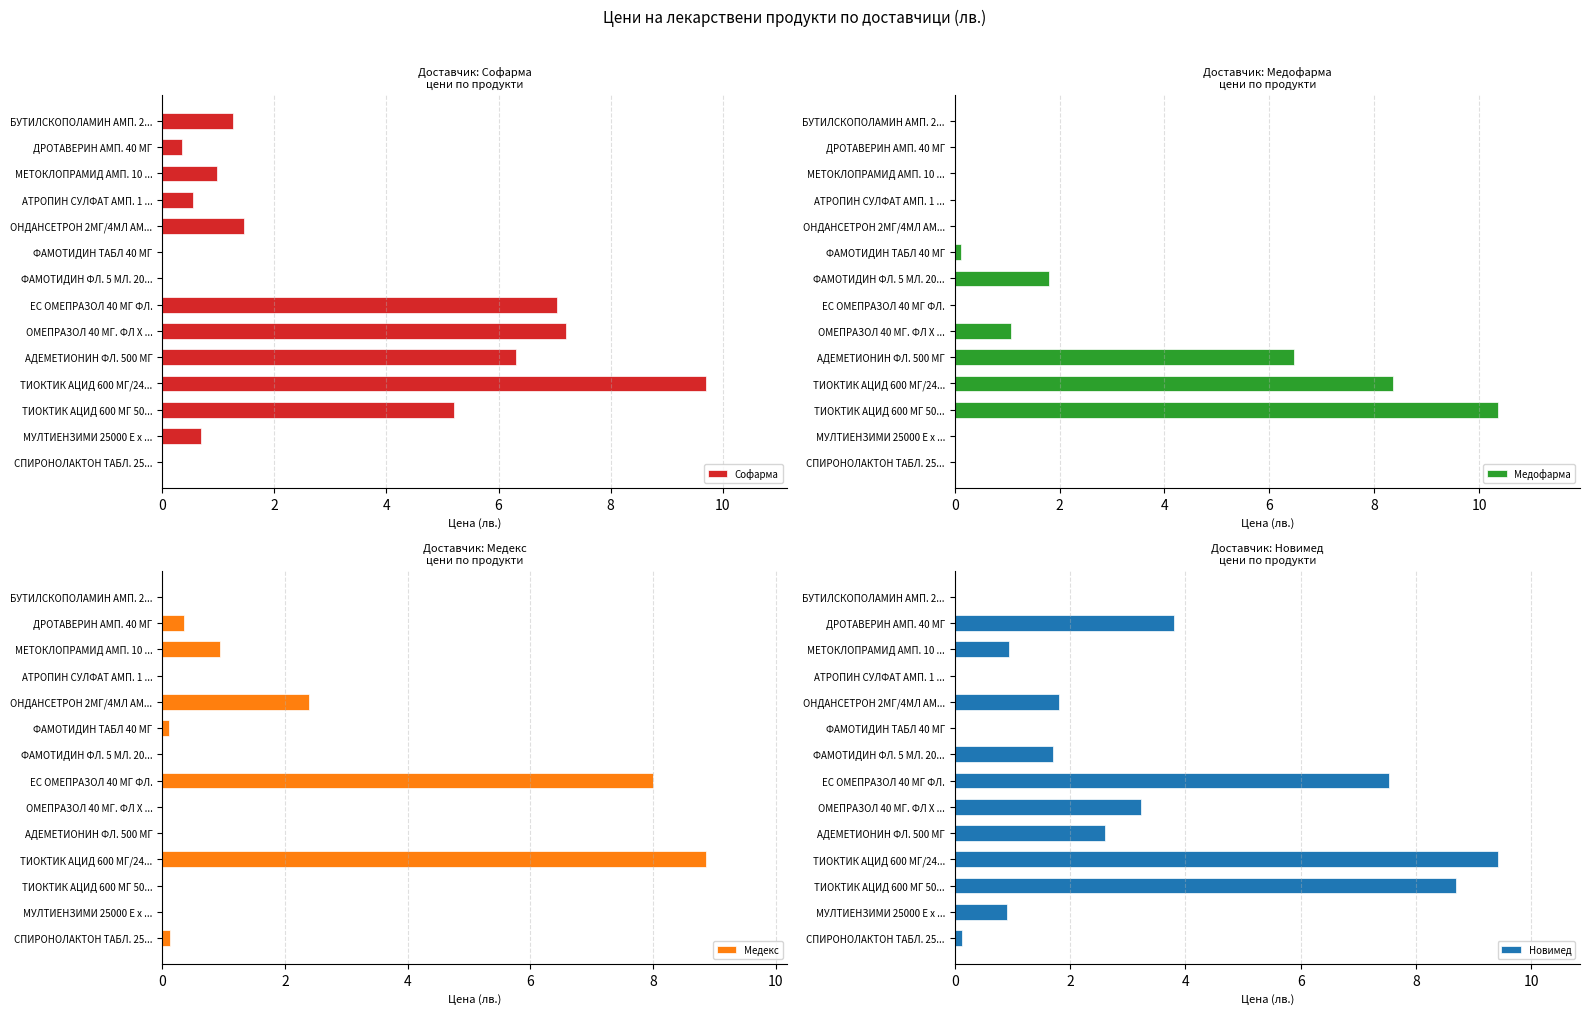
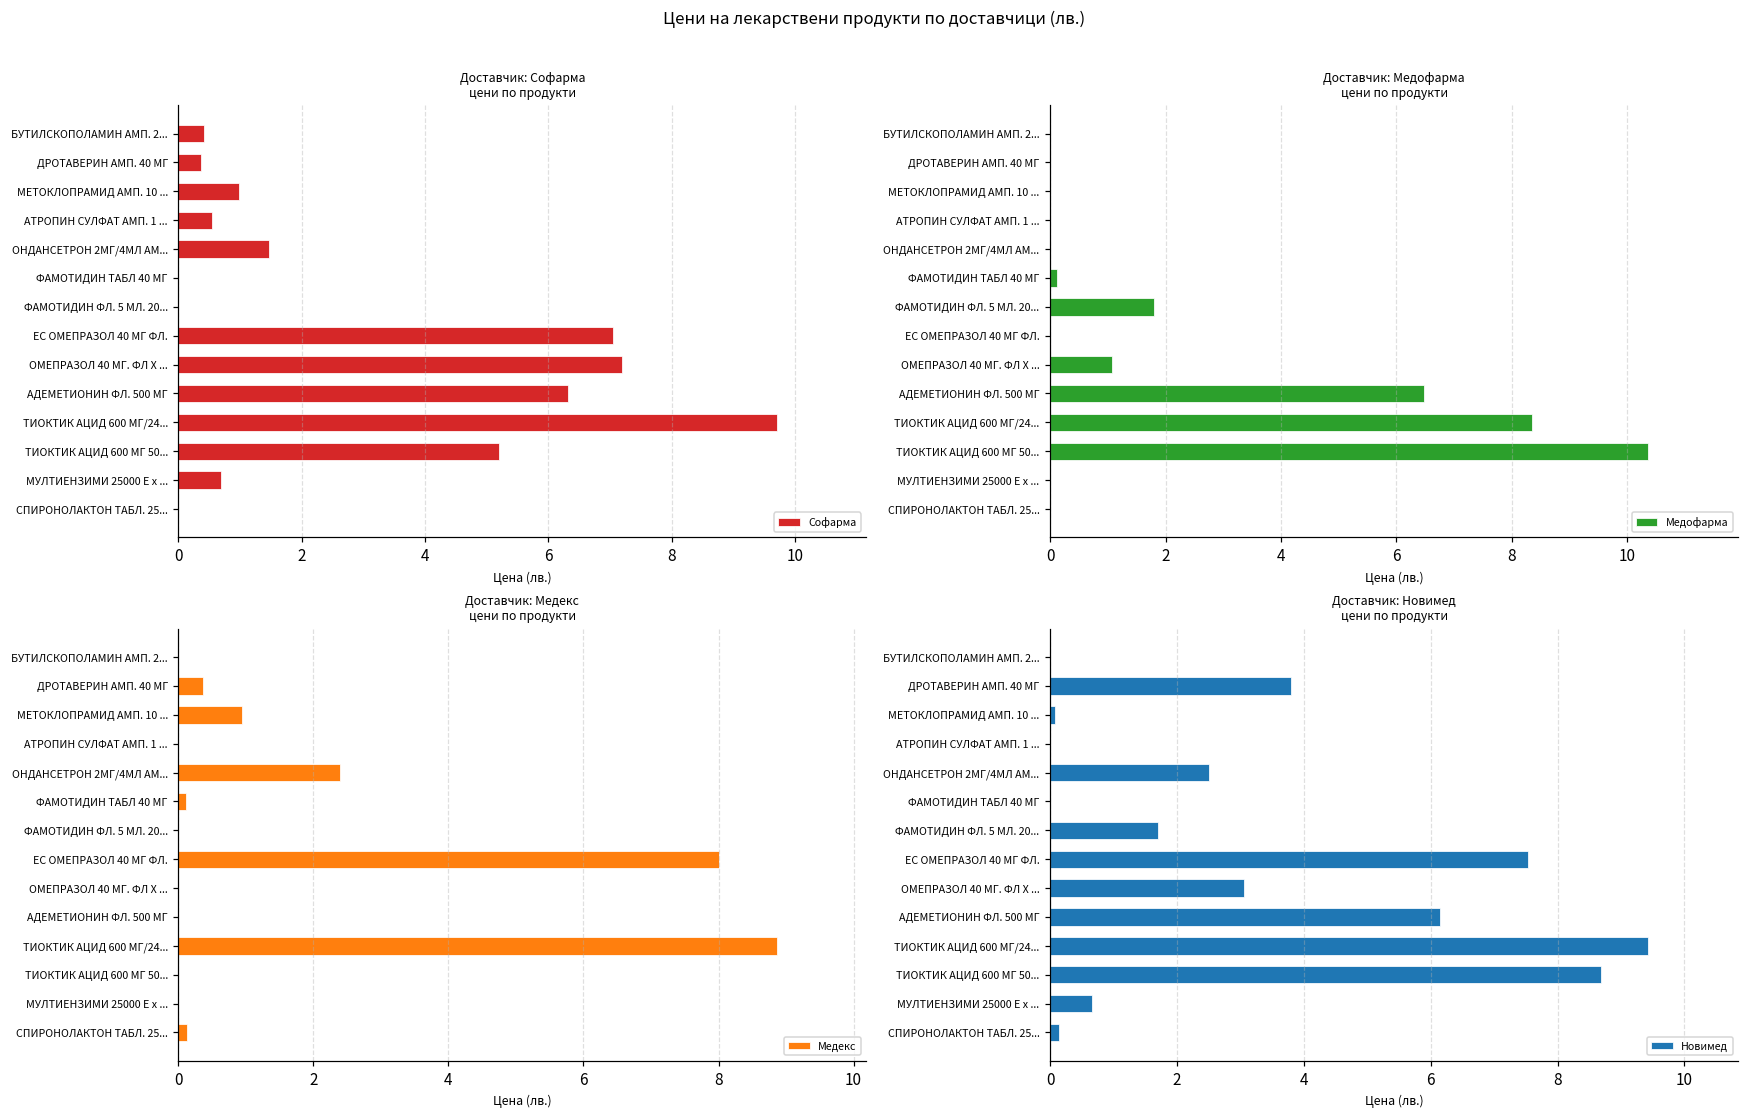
Доставчик: Софарма цени по продукти, БУТИЛСКОПОЛАМИН АМП. 2...: 1.3 -> 0.4
Доставчик: Новимед цени по продукти, МЕТОКЛОПРАМИД АМП. 10 ...: 0.9 -> 0.1
Доставчик: Новимед цени по продукти, ОНДАНСЕТРОН 2МГ/4МЛ АМ...: 1.8 -> 2.5
Доставчик: Новимед цени по продукти, ОМЕПРАЗОЛ 40 МГ. ФЛ X ...: 3.2 -> 3.1
Доставчик: Новимед цени по продукти, АДЕМЕТИОНИН ФЛ. 500 МГ: 2.6 -> 6.1
Доставчик: Новимед цени по продукти, МУЛТИЕНЗИМИ 25000 E х ...: 0.9 -> 0.7
